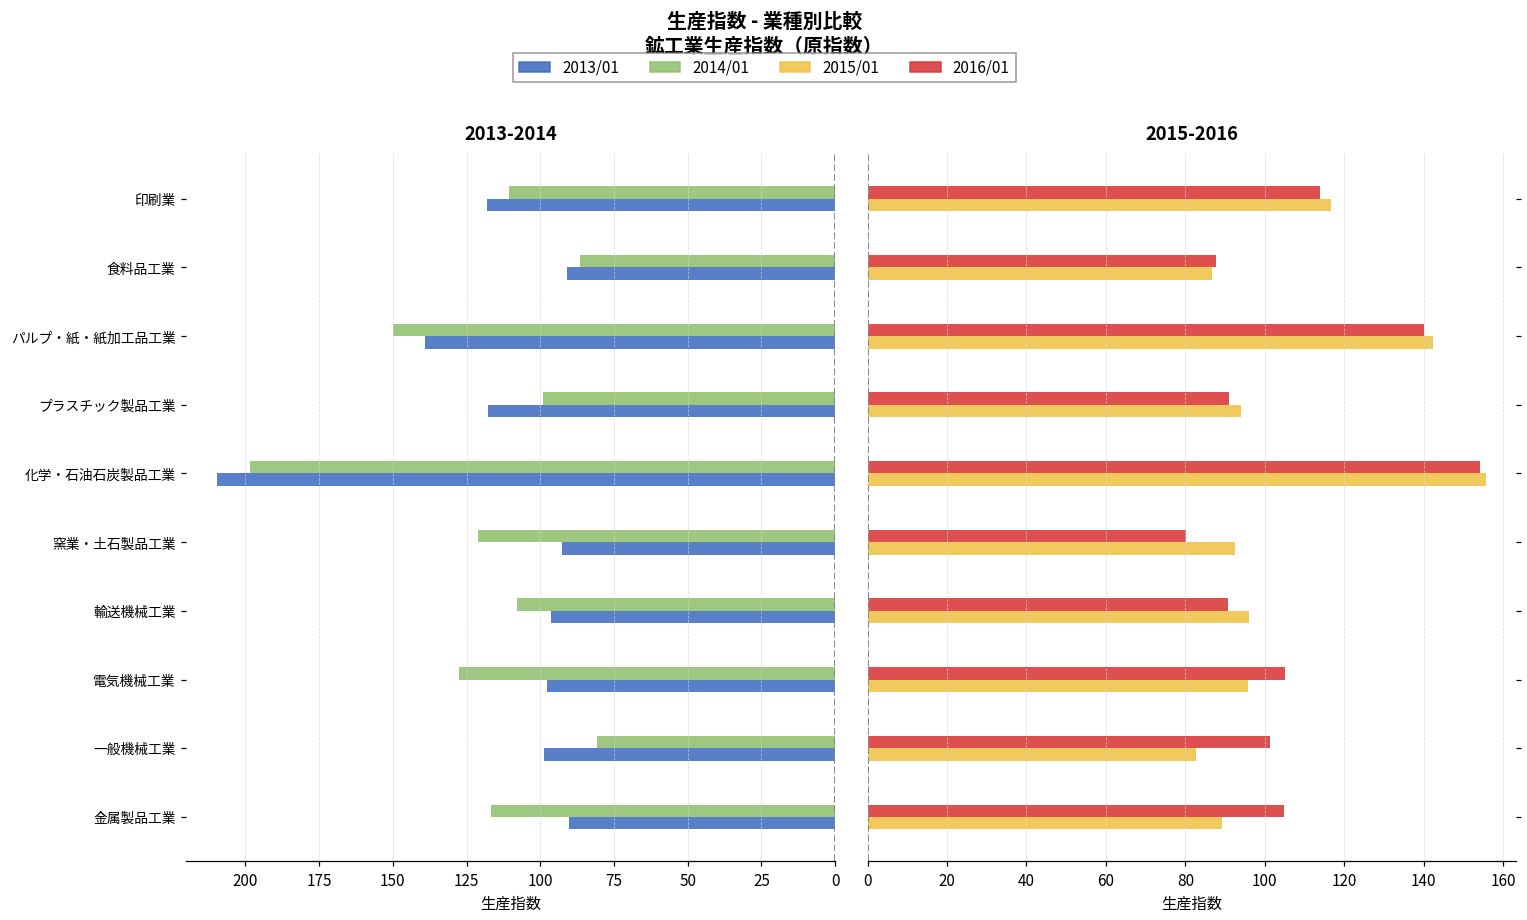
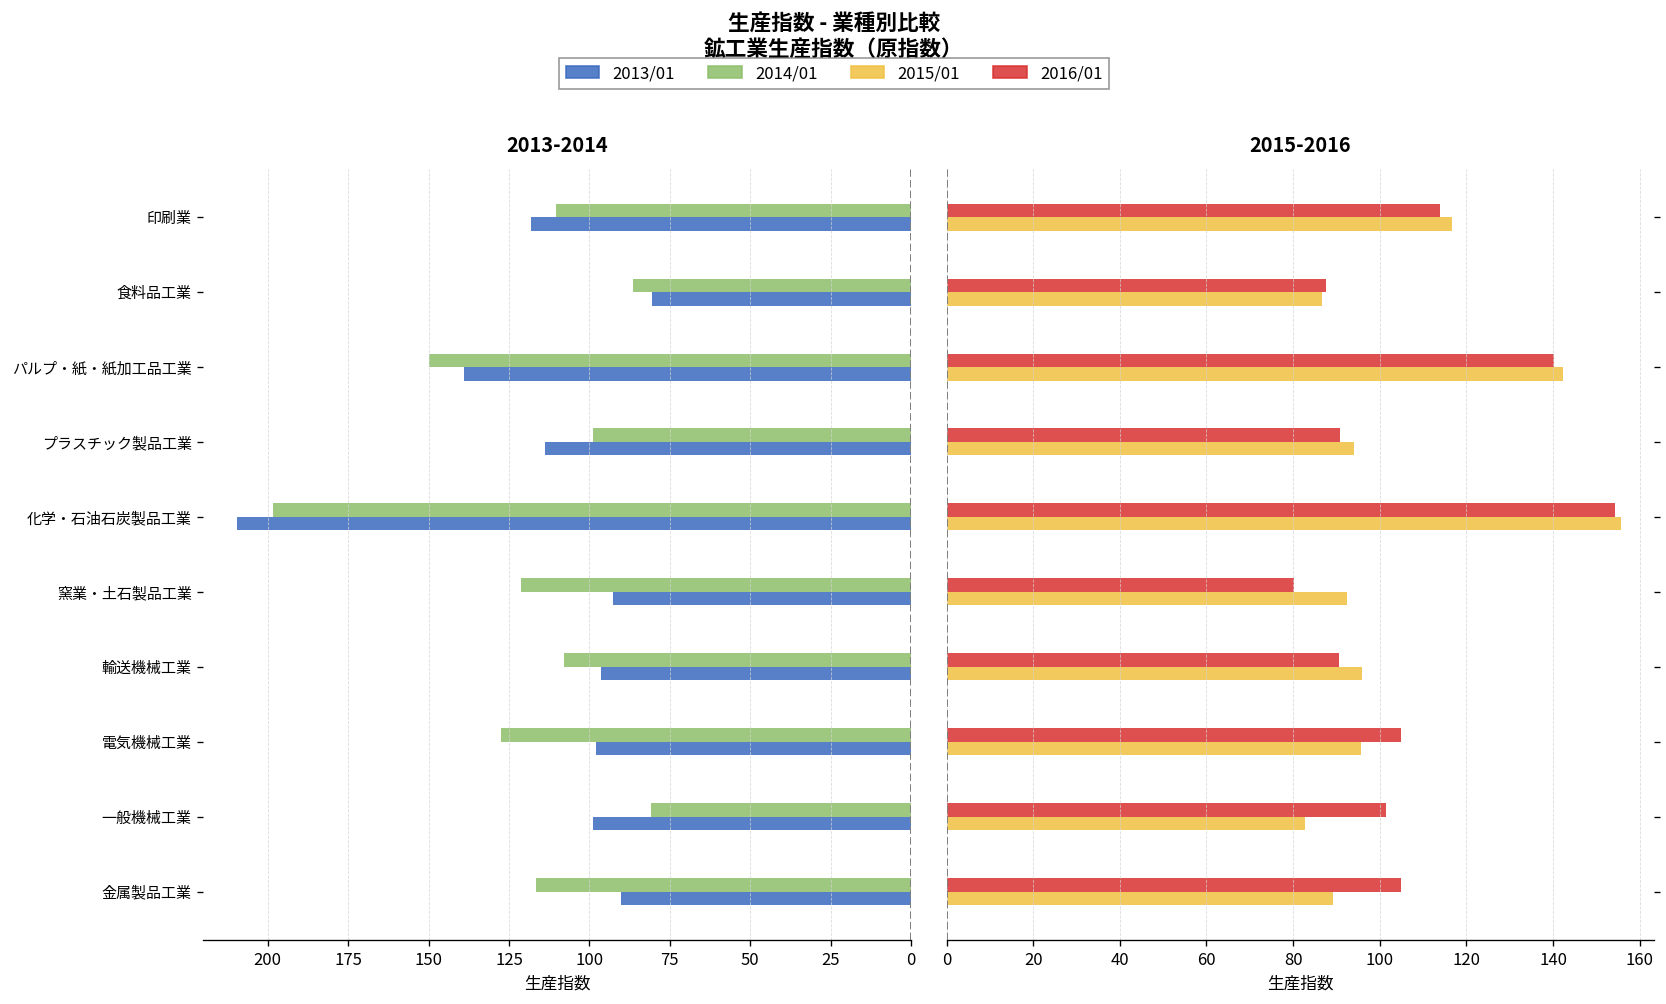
2013-2014, 2013/01, 食料品工業: 91 -> 81
2013-2014, 2013/01, プラスチック製品工業: 118 -> 114
